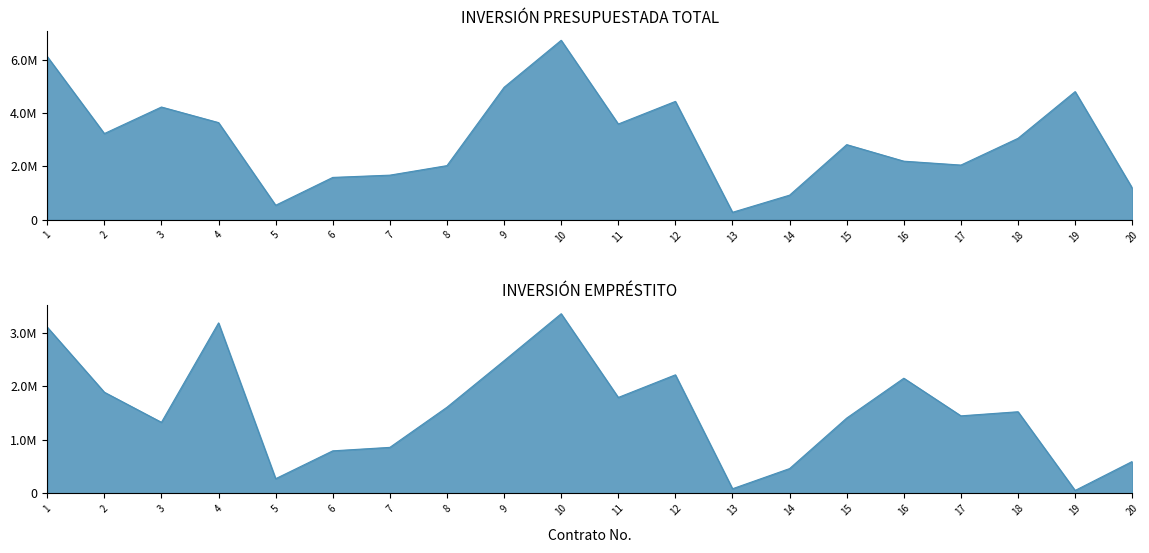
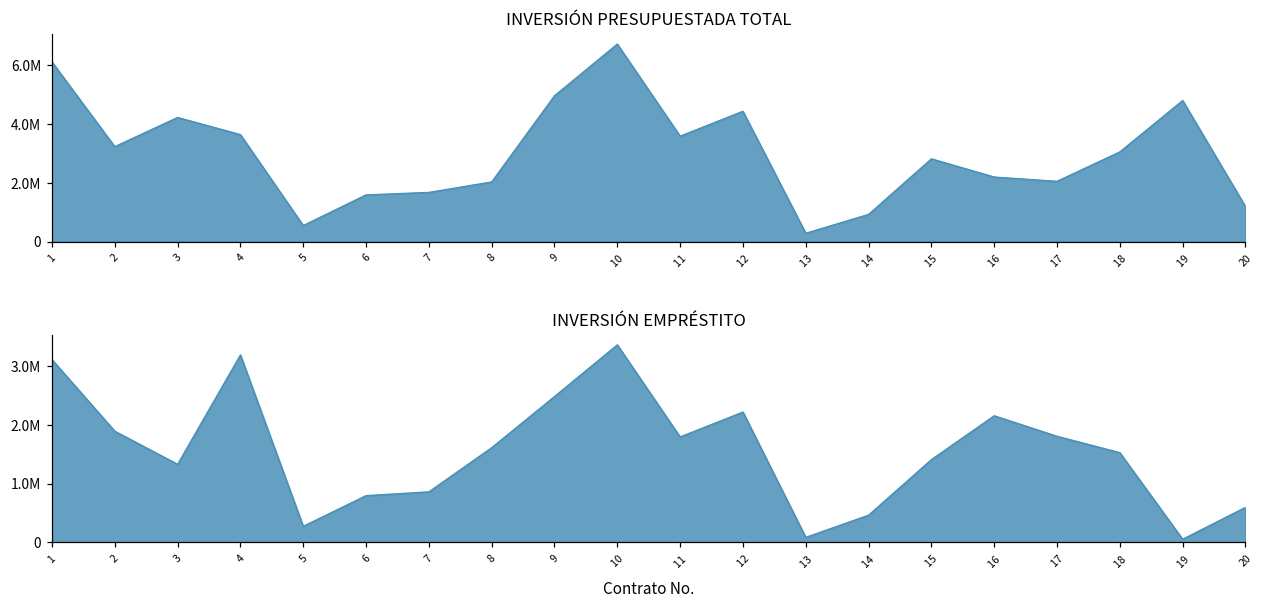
INVERSIÓN EMPRÉSTITO, 17: 1400000 -> 1800000
